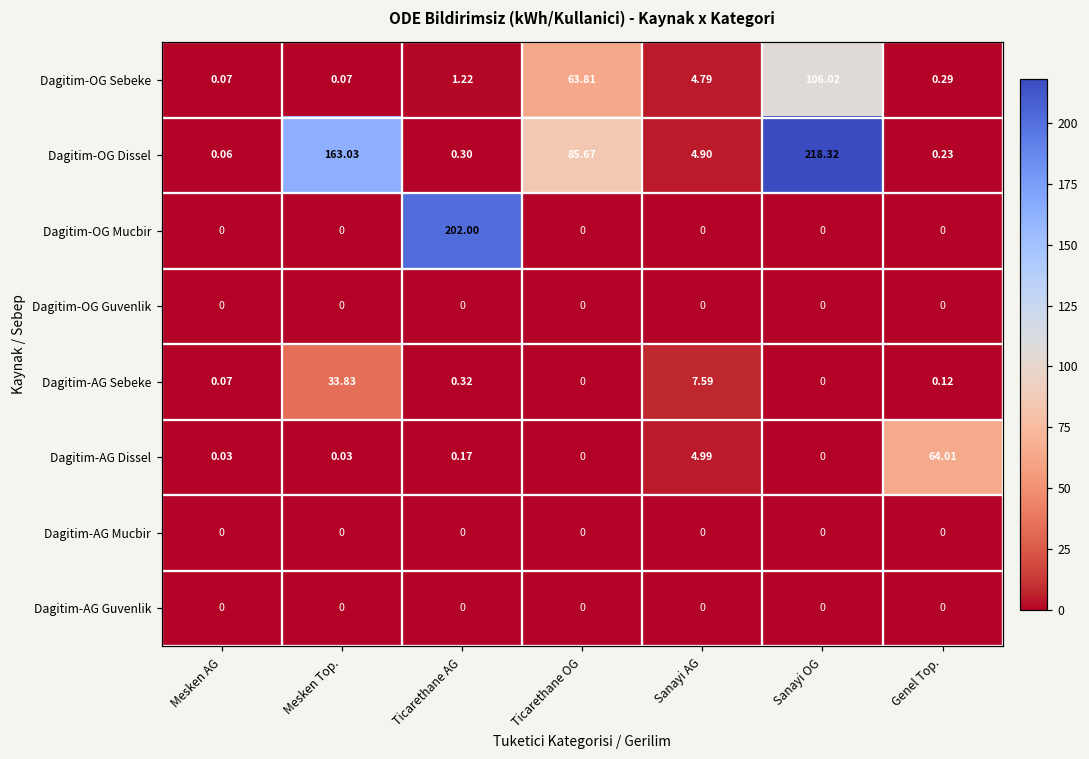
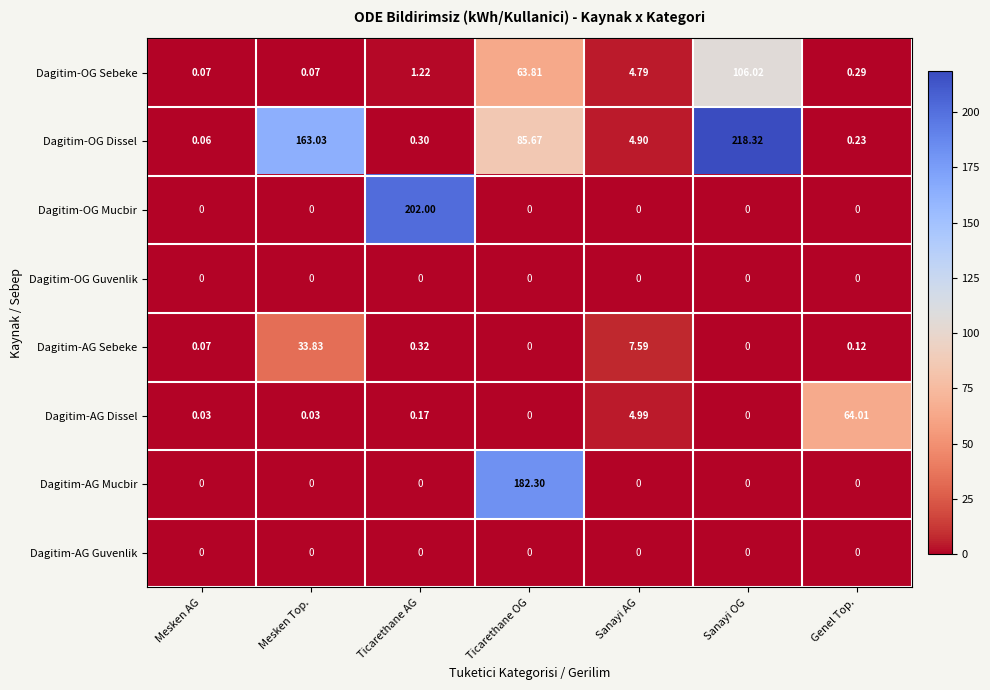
Dagitim-AG Mucbir, Ticarethane OG: 0 -> 182.30
